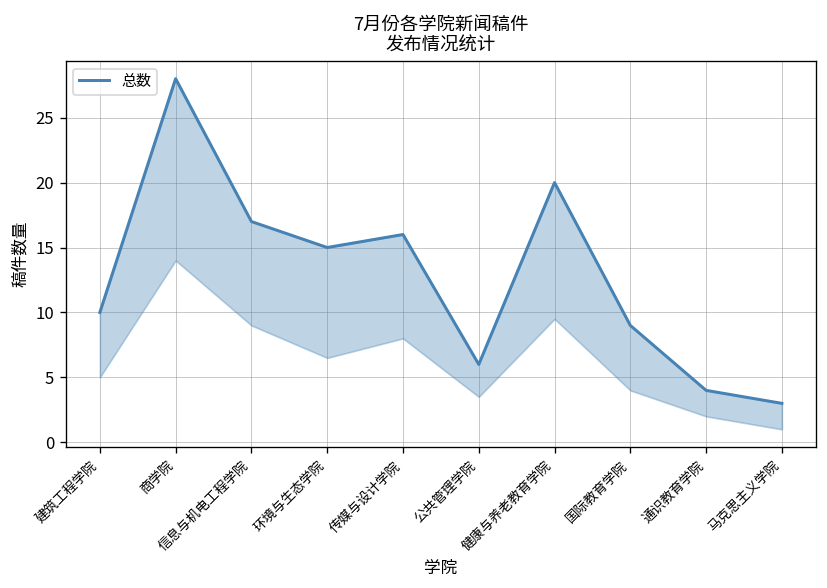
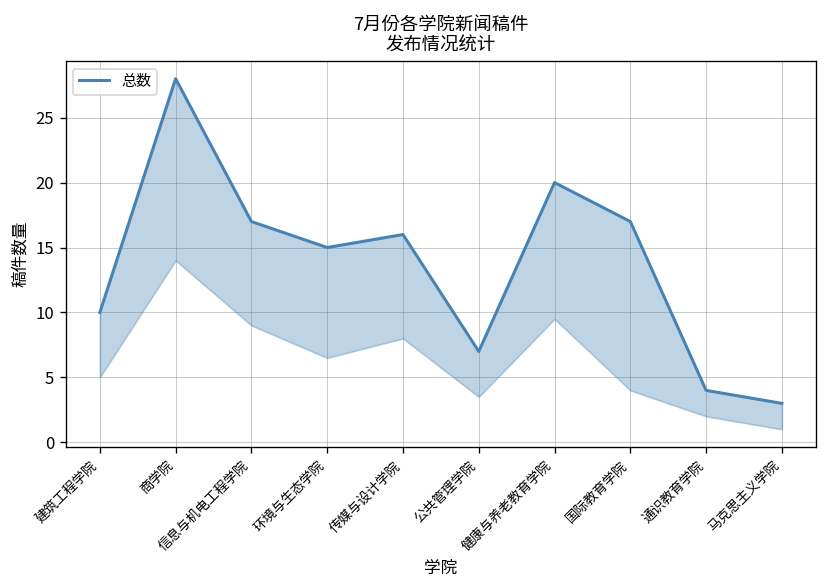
公共管理学院: 6 -> 7
国际教育学院: 9 -> 17
